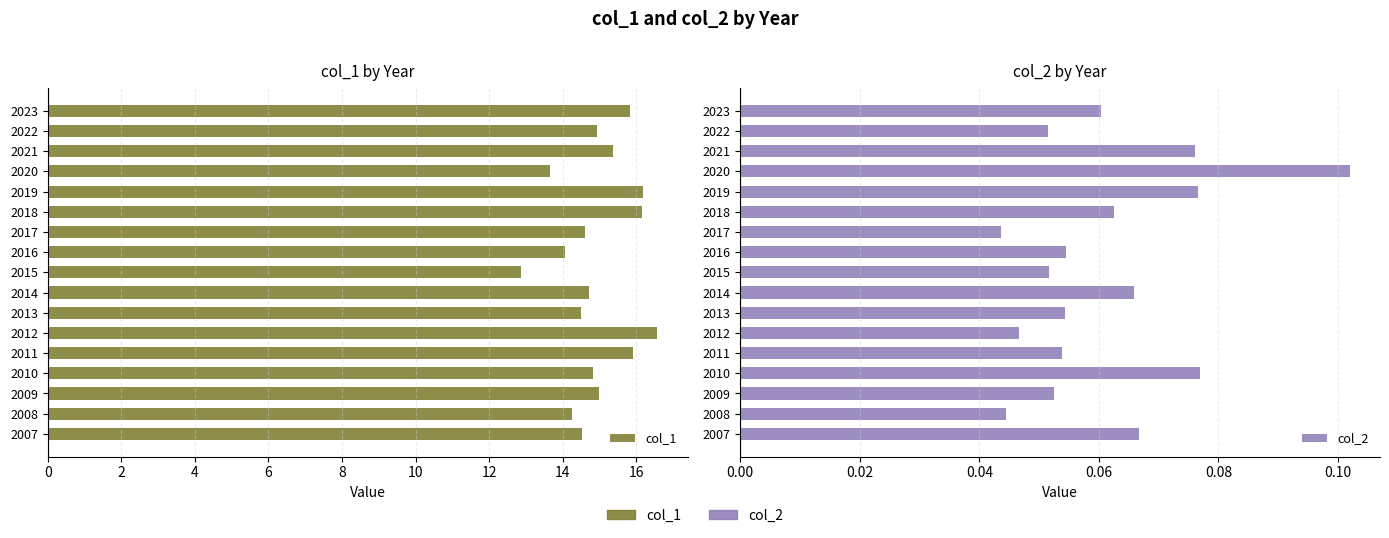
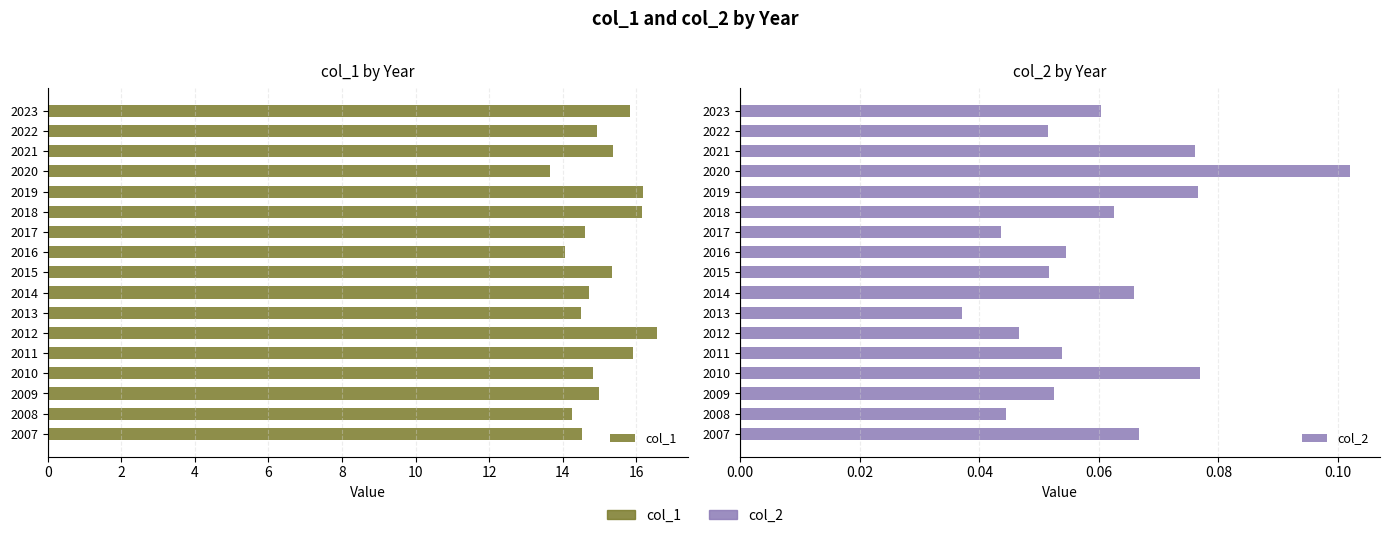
col_1 by Year, 2015: 12.9 -> 15.3
col_2 by Year, 2013: 0.054 -> 0.037
